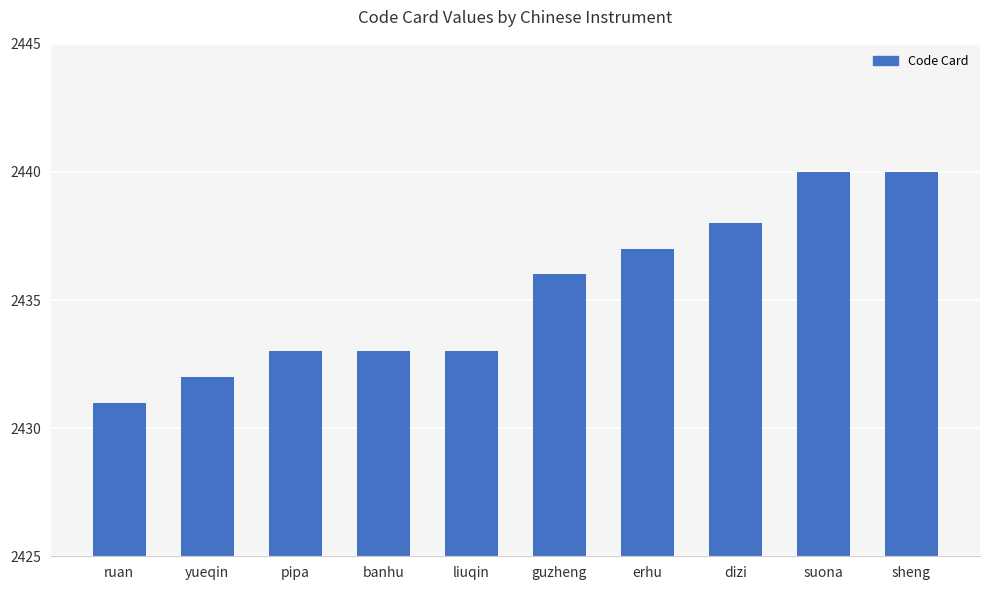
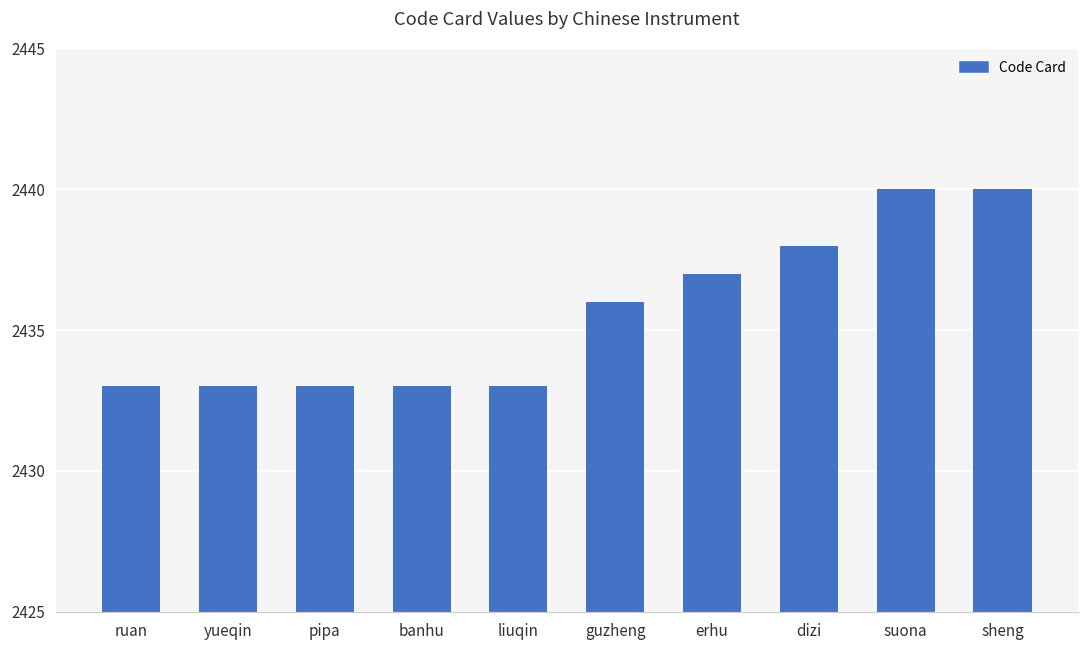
ruan: 2431 -> 2433
yueqin: 2432 -> 2433
